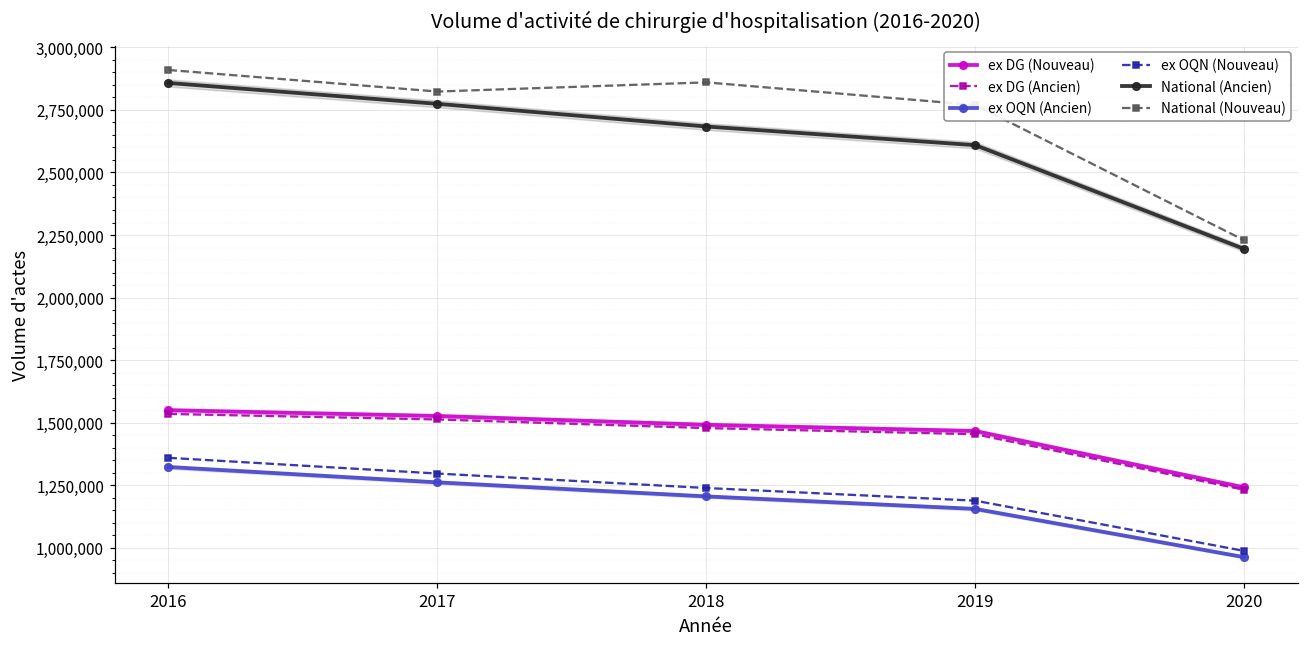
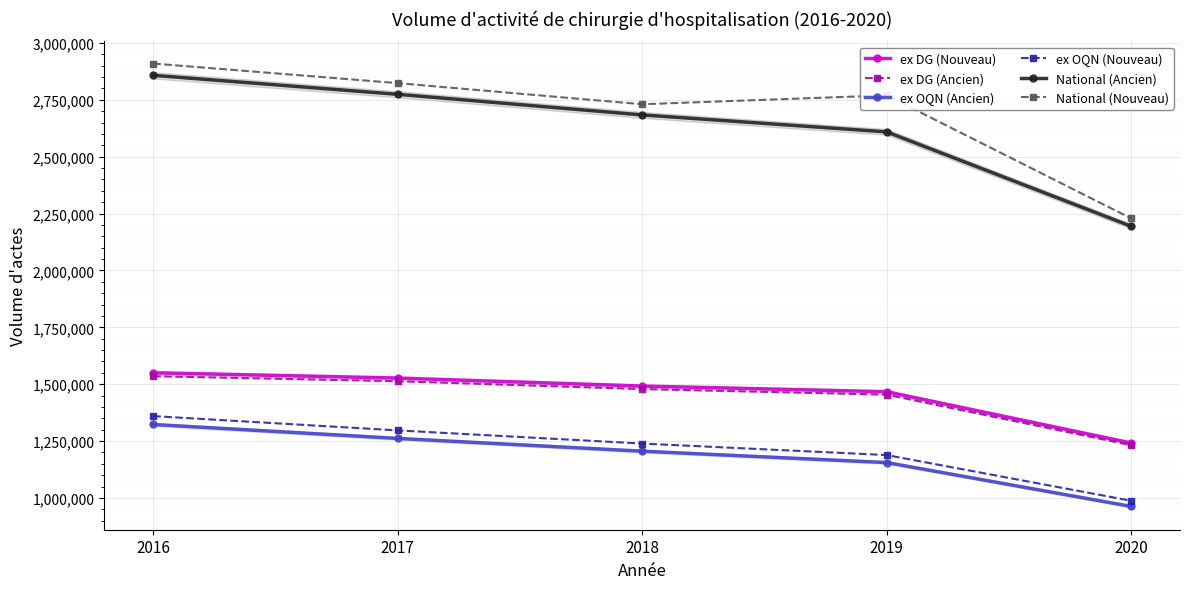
National (Nouveau), 2018: 2,860,000 -> 2,730,000
